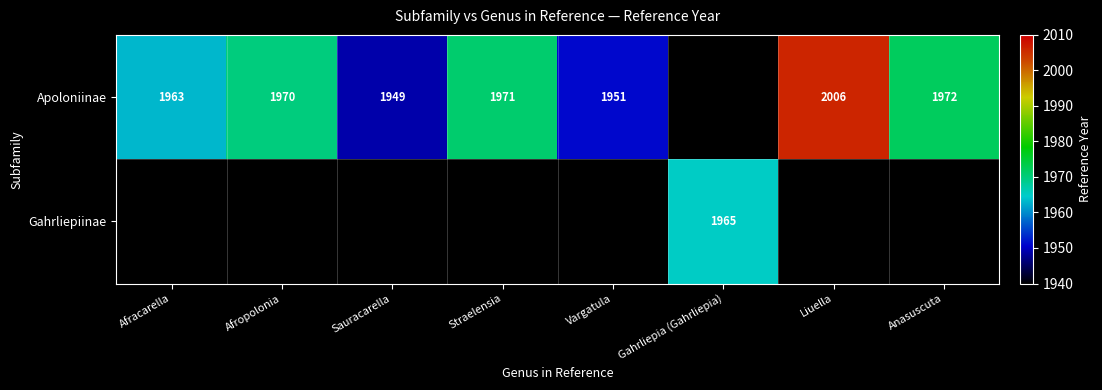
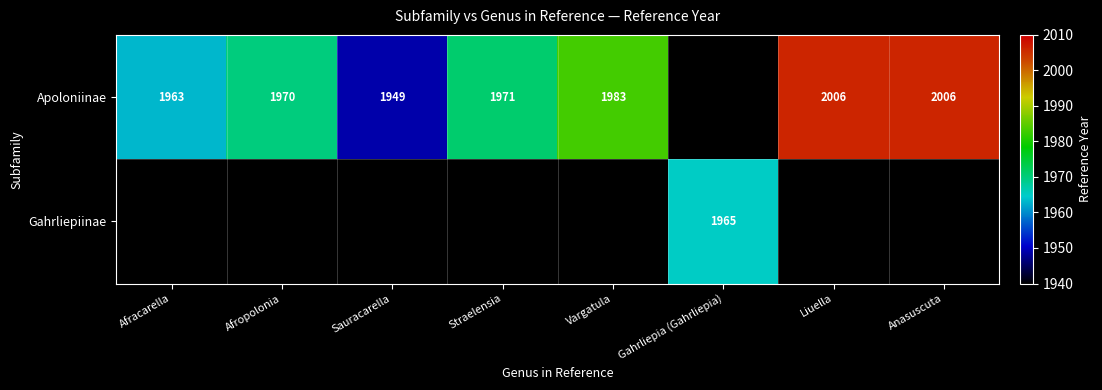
Apoloniinae, Vargatula: 1951 -> 1983
Apoloniinae, Anasuscuta: 1972 -> 2006
